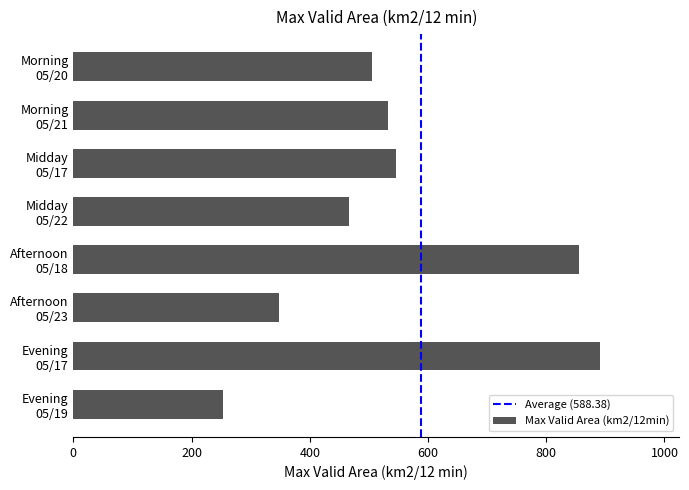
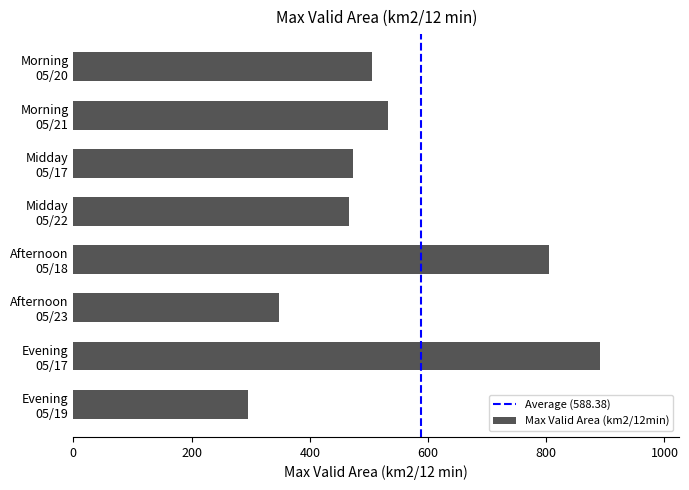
Midday 05/17: 550 -> 470
Afternoon 05/18: 860 -> 810
Evening 05/19: 250 -> 300
